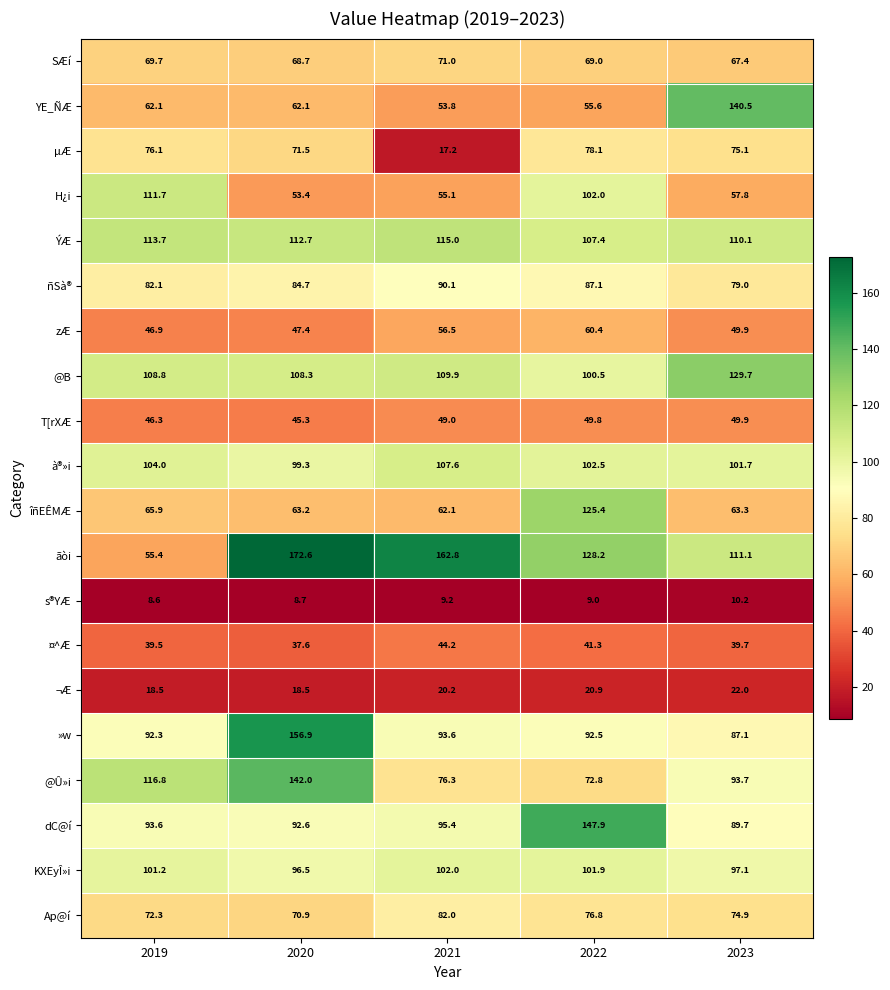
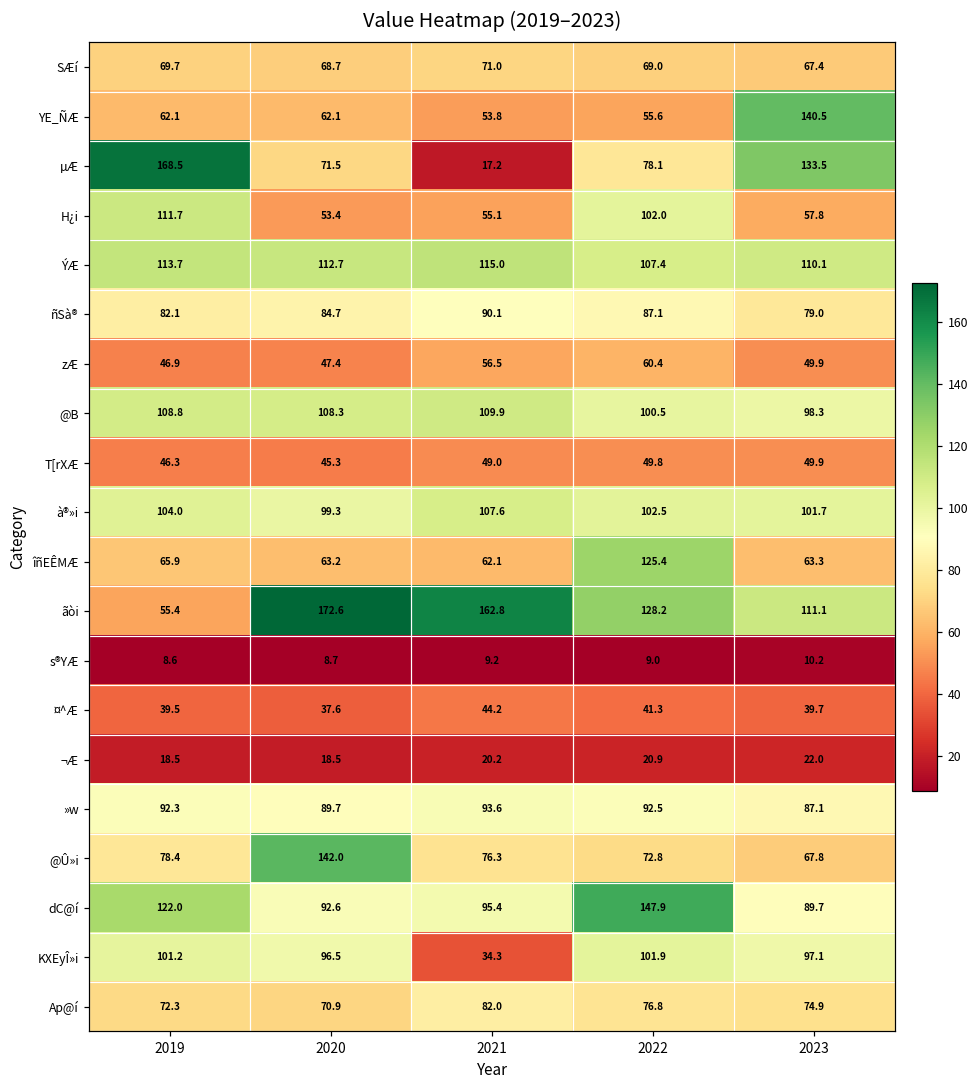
µÆ, 2019: 76.1 -> 168.5
µÆ, 2023: 75.1 -> 133.5
@B, 2023: 129.7 -> 98.3
»w, 2020: 156.9 -> 89.7
@Û»i, 2019: 116.8 -> 78.4
@Û»i, 2023: 93.7 -> 67.8
dC@í, 2019: 93.6 -> 122.0
KXEyÎ»i, 2021: 102.0 -> 34.3
